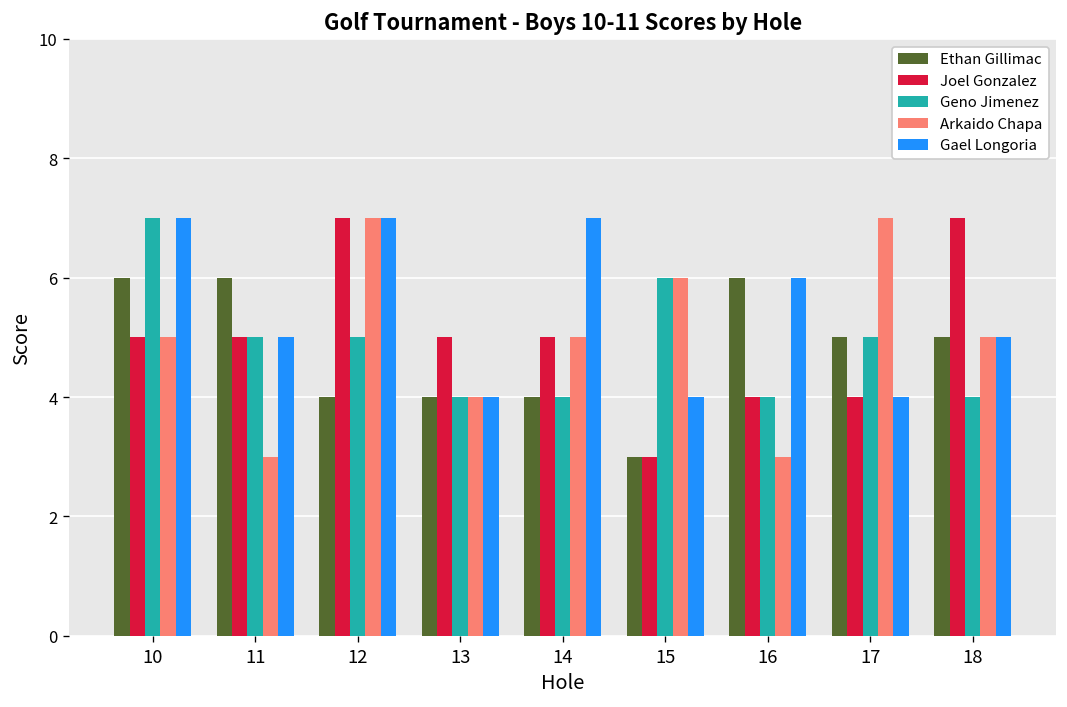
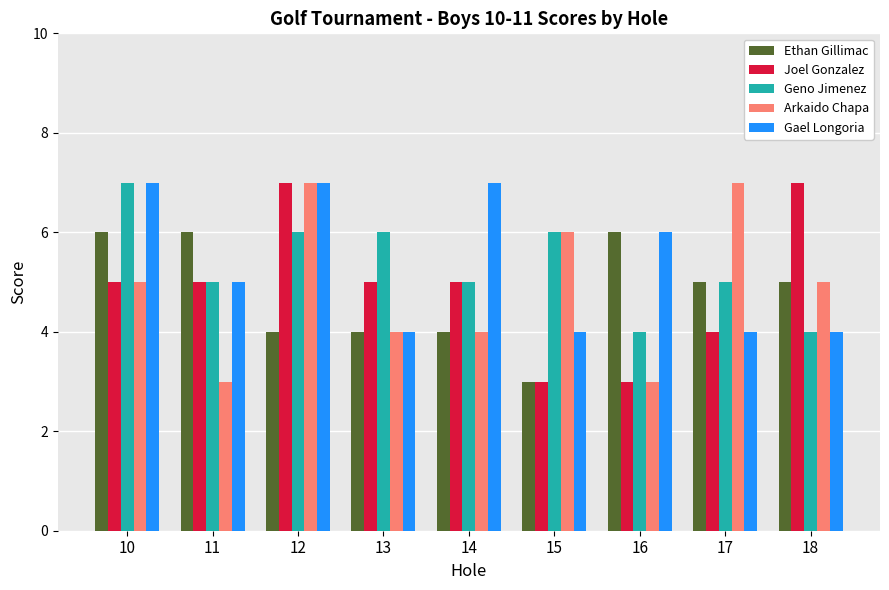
Geno Jimenez, 12: 5 -> 6
Geno Jimenez, 13: 4 -> 6
Geno Jimenez, 14: 4 -> 5
Arkaido Chapa, 14: 5 -> 4
Joel Gonzalez, 16: 4 -> 3
Gael Longoria, 18: 5 -> 4
